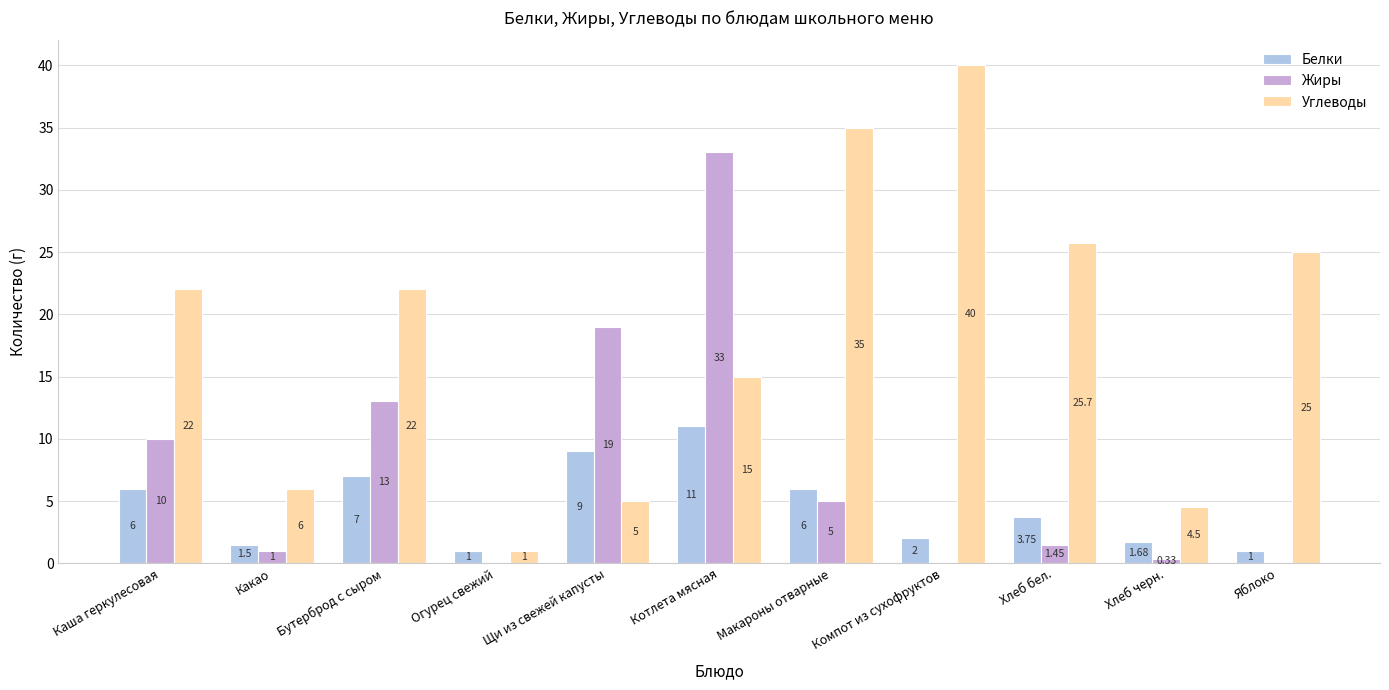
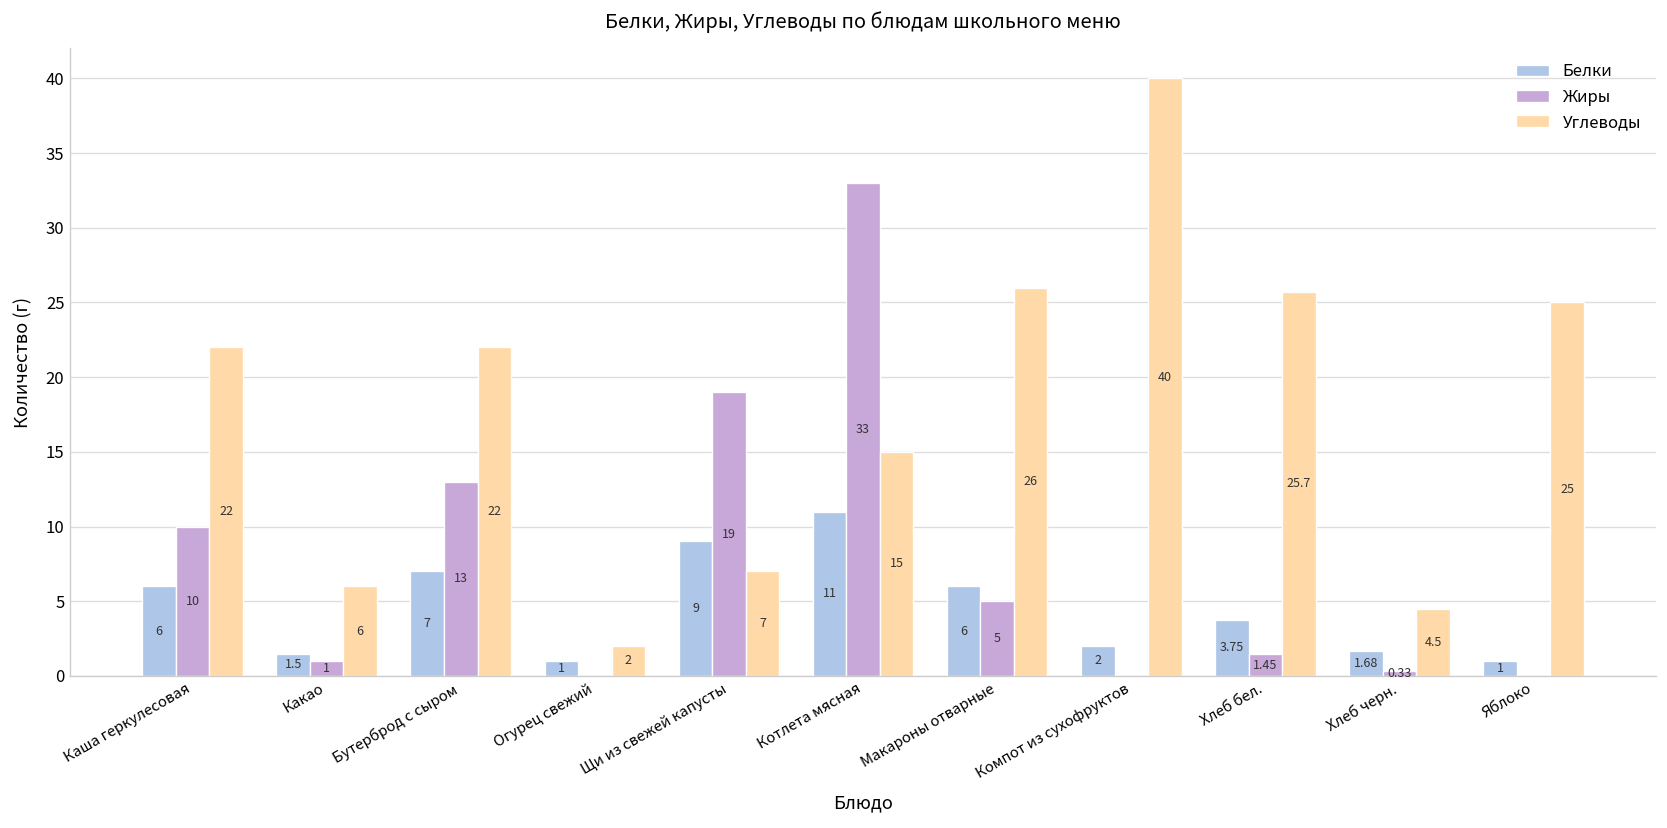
Углеводы, Огурец свежий: 1 -> 2
Углеводы, Щи из свежей капусты: 5 -> 7
Углеводы, Макароны отварные: 35 -> 26
